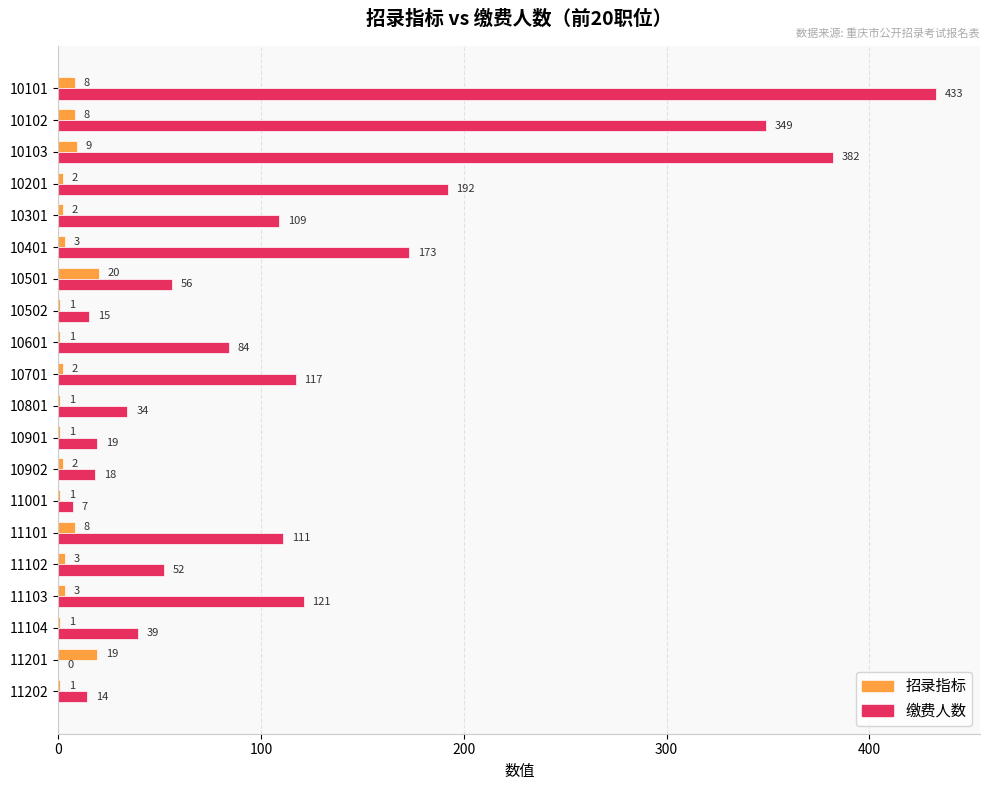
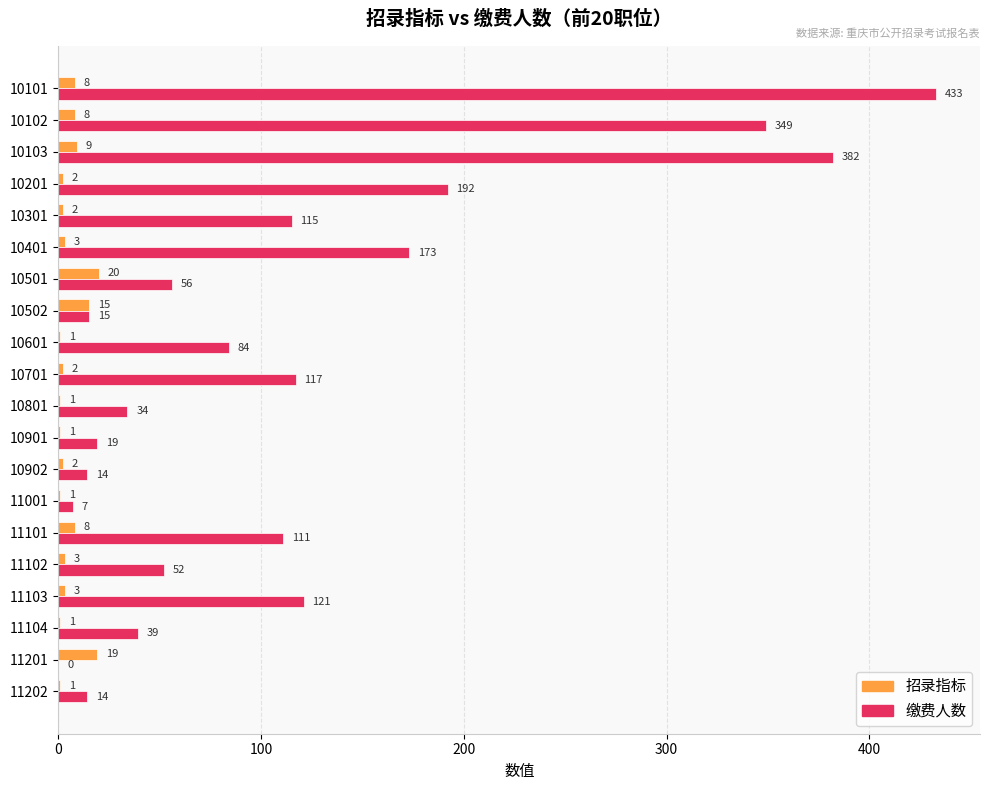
缴费人数, 10301: 109 -> 115
招录指标, 10502: 1 -> 15
缴费人数, 10902: 18 -> 14
